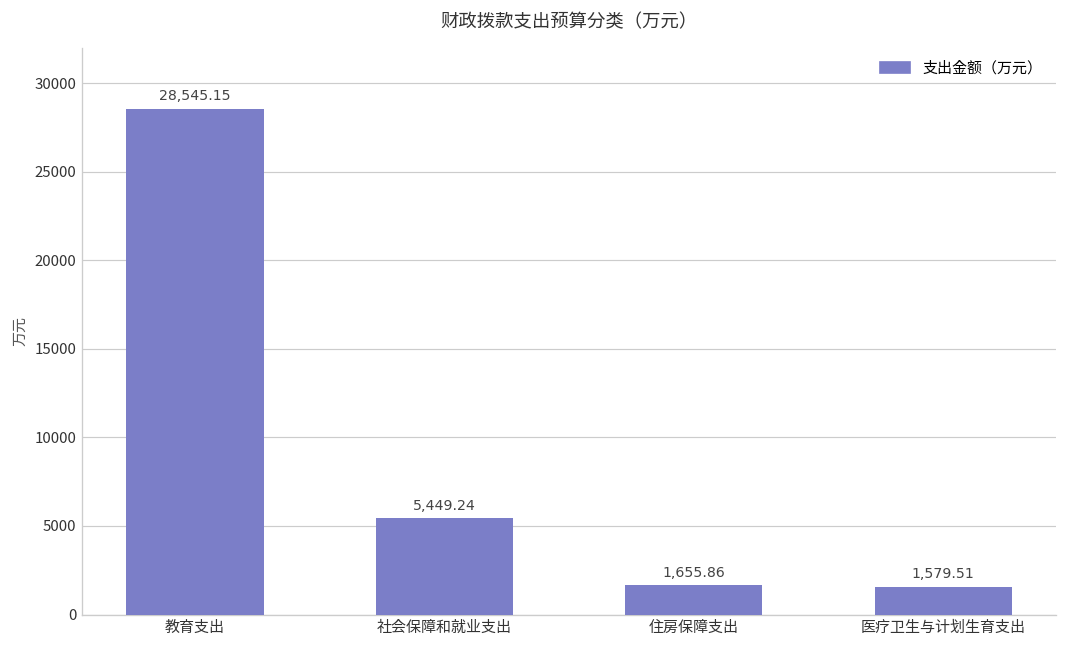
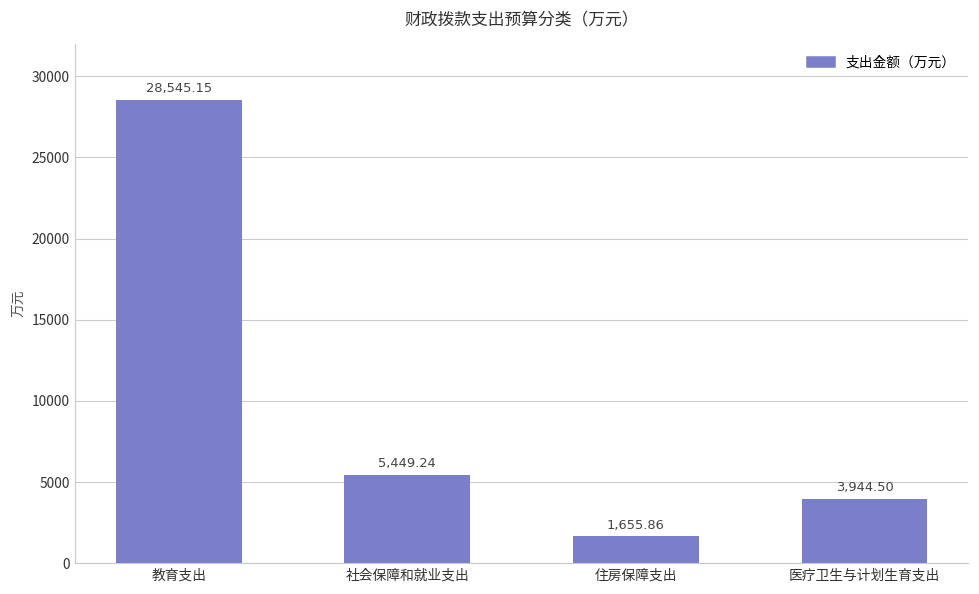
医疗卫生与计划生育支出: 1,579.51 -> 3,944.50
